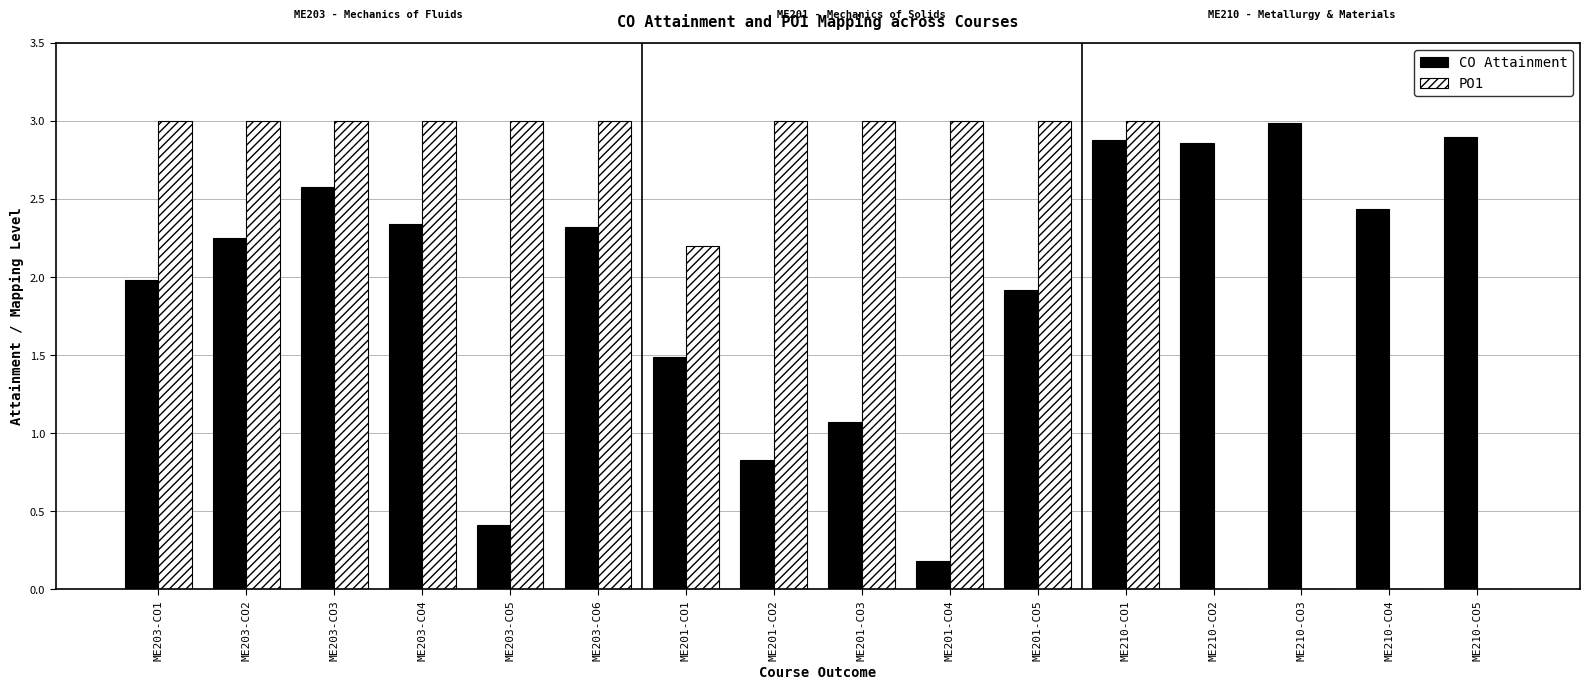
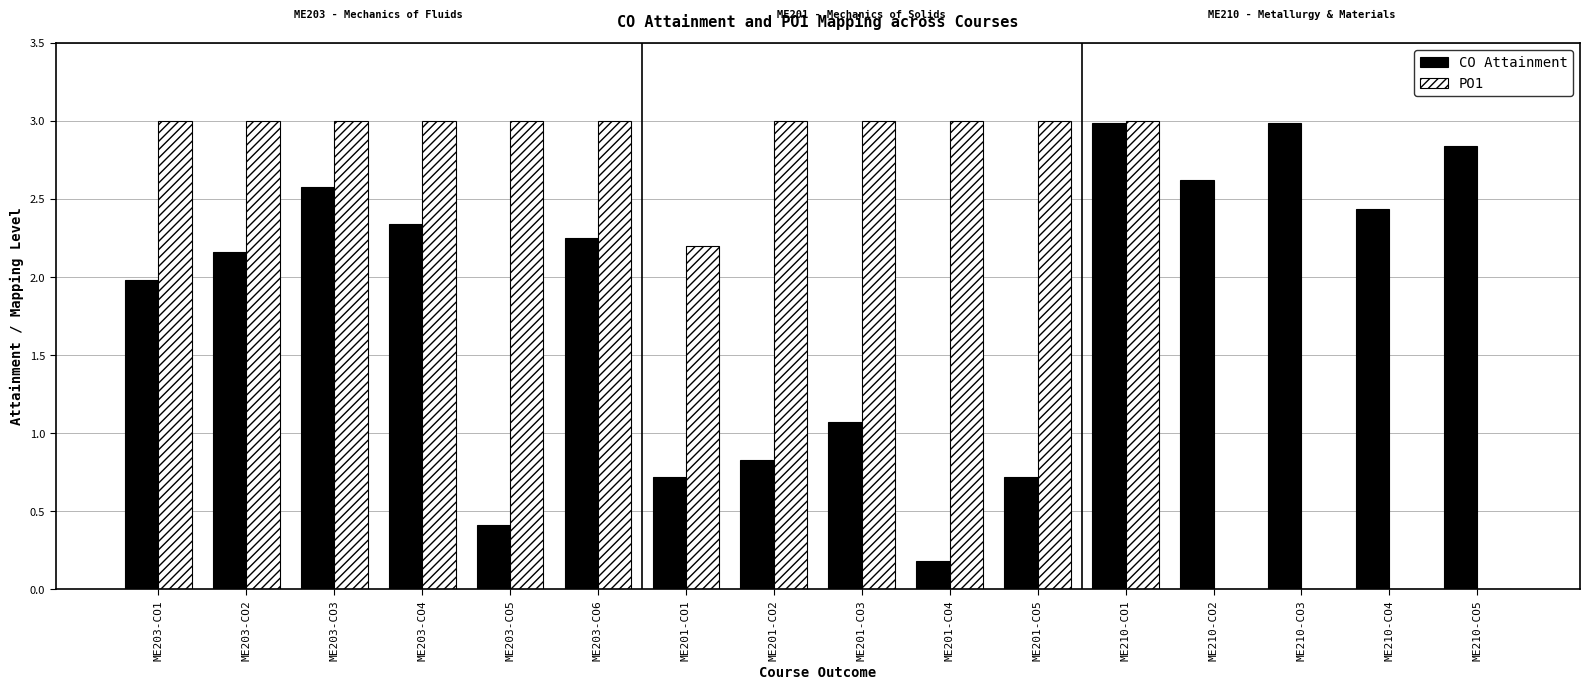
CO Attainment, ME203-CO2: 2.25 -> 2.16
CO Attainment, ME203-CO6: 2.32 -> 2.25
CO Attainment, ME201-CO1: 1.49 -> 0.72
CO Attainment, ME201-CO5: 1.92 -> 0.72
CO Attainment, ME210-CO1: 2.88 -> 2.99
CO Attainment, ME210-CO2: 2.86 -> 2.62
CO Attainment, ME210-CO5: 2.90 -> 2.84
